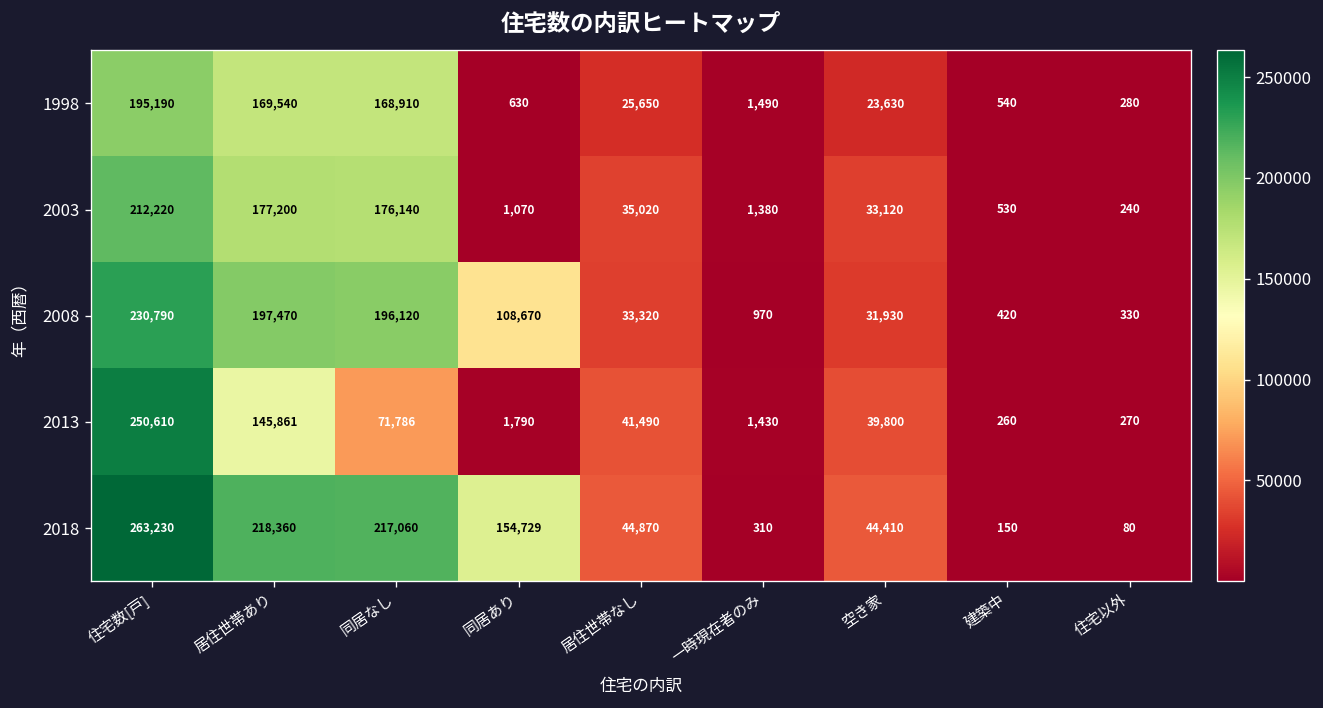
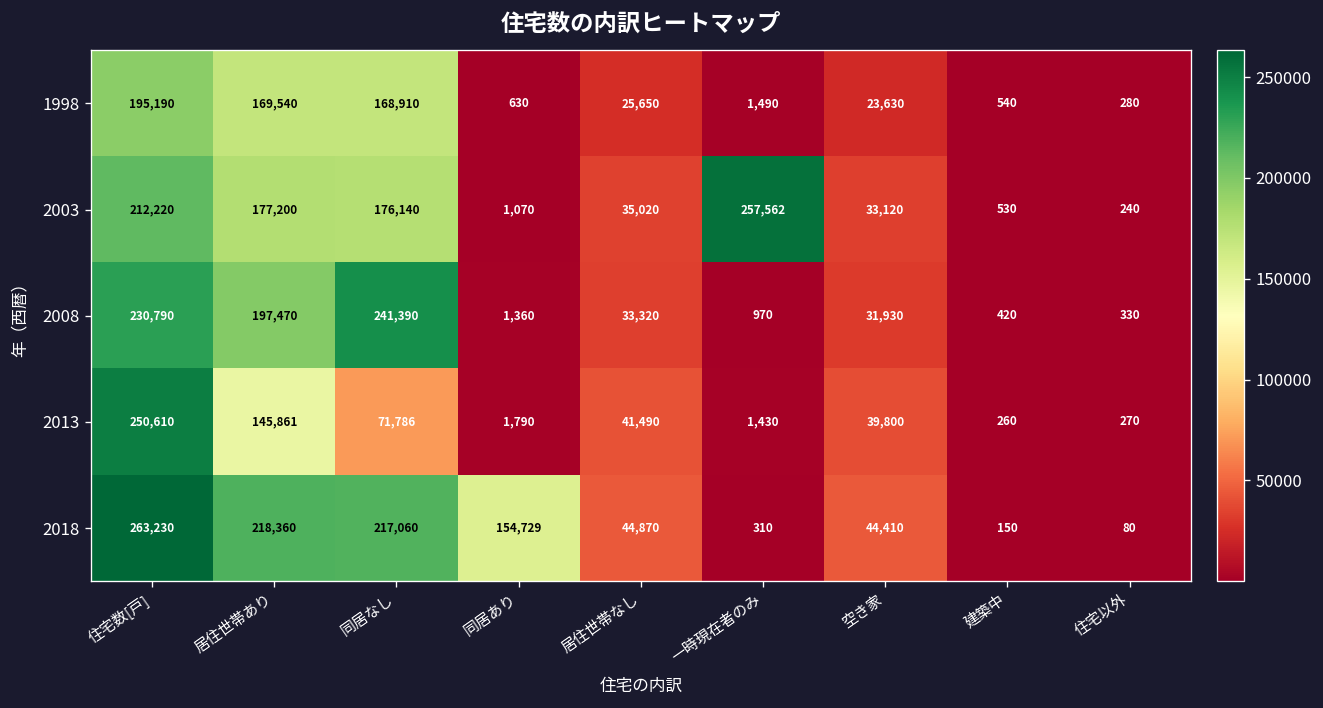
2003, 一時現在者のみ: 1,380 -> 257,562
2008, 同居なし: 196,120 -> 241,390
2008, 同居あり: 108,670 -> 1,360
